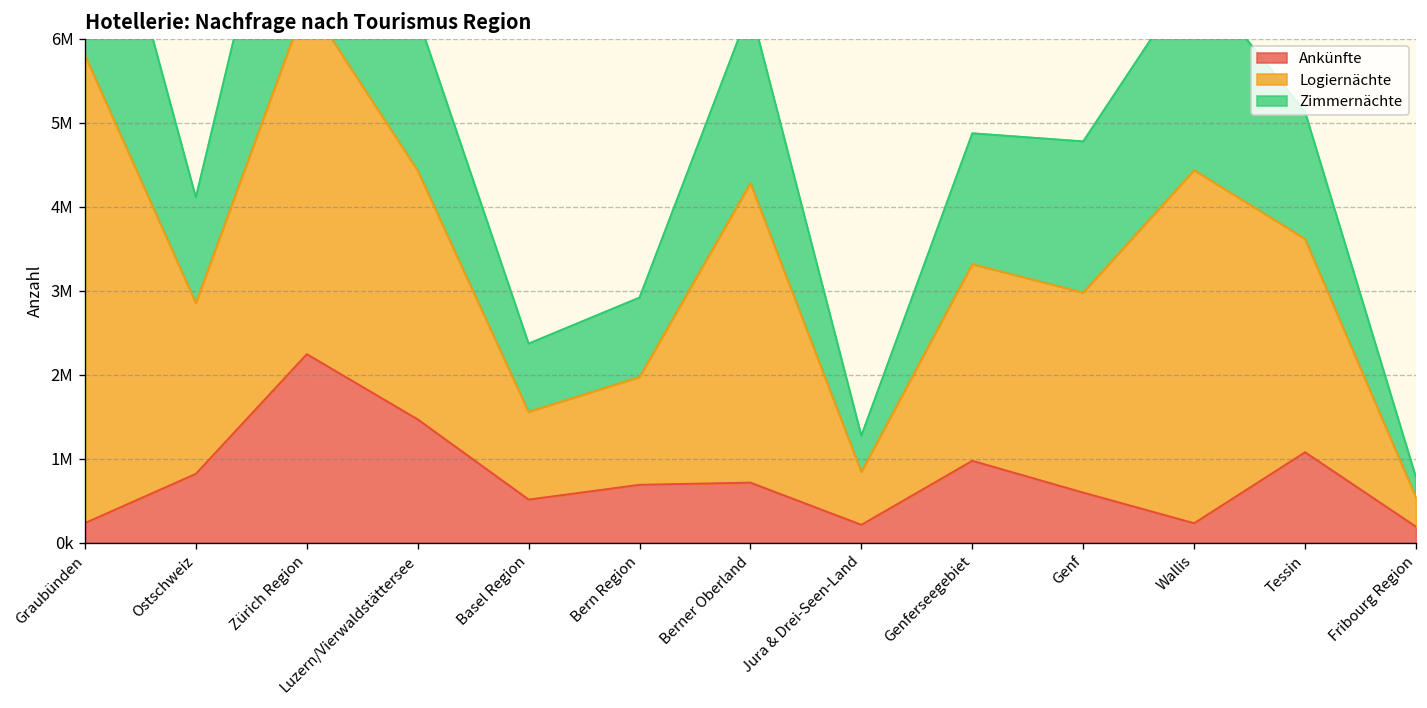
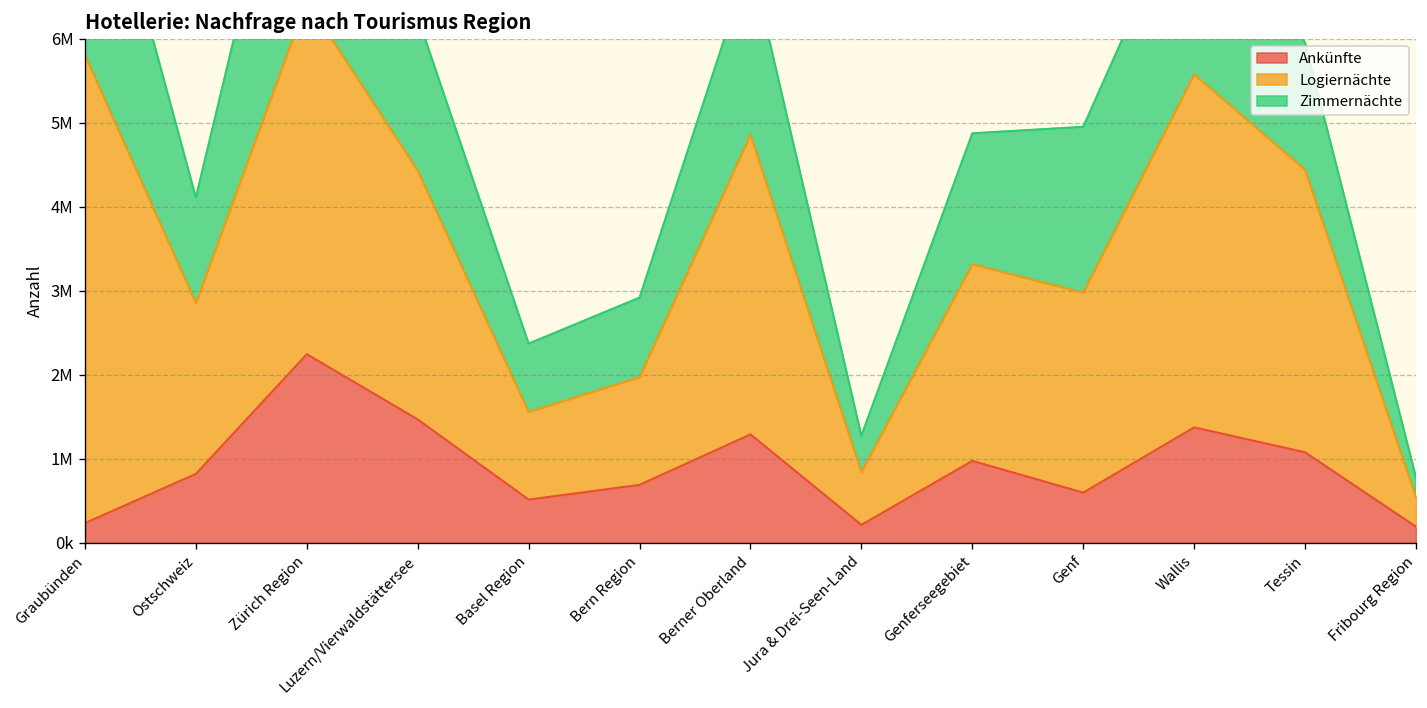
Ankünfte, Berner Oberland: 700000 -> 1300000
Zimmernächte, Genf: 1800000 -> 2000000
Ankünfte, Wallis: 200000 -> 1400000
Logiernächte, Tessin: 2500000 -> 3400000
